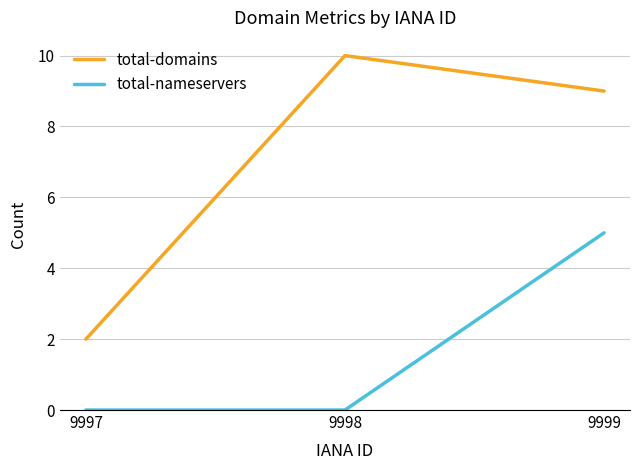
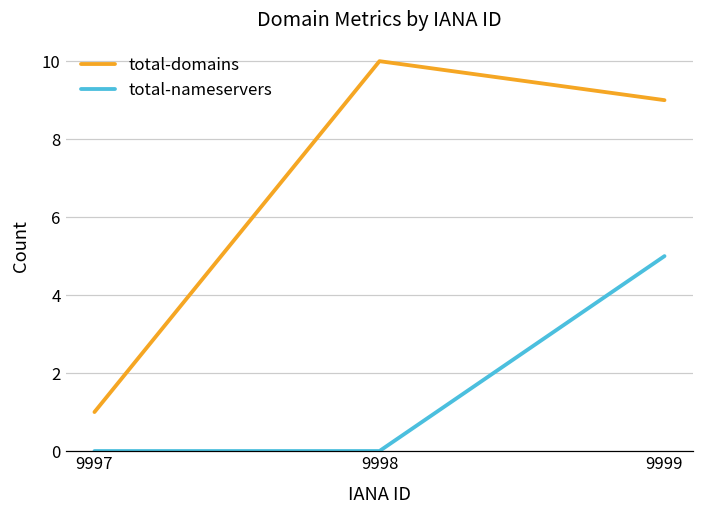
total-domains, 9997: 2 -> 1
